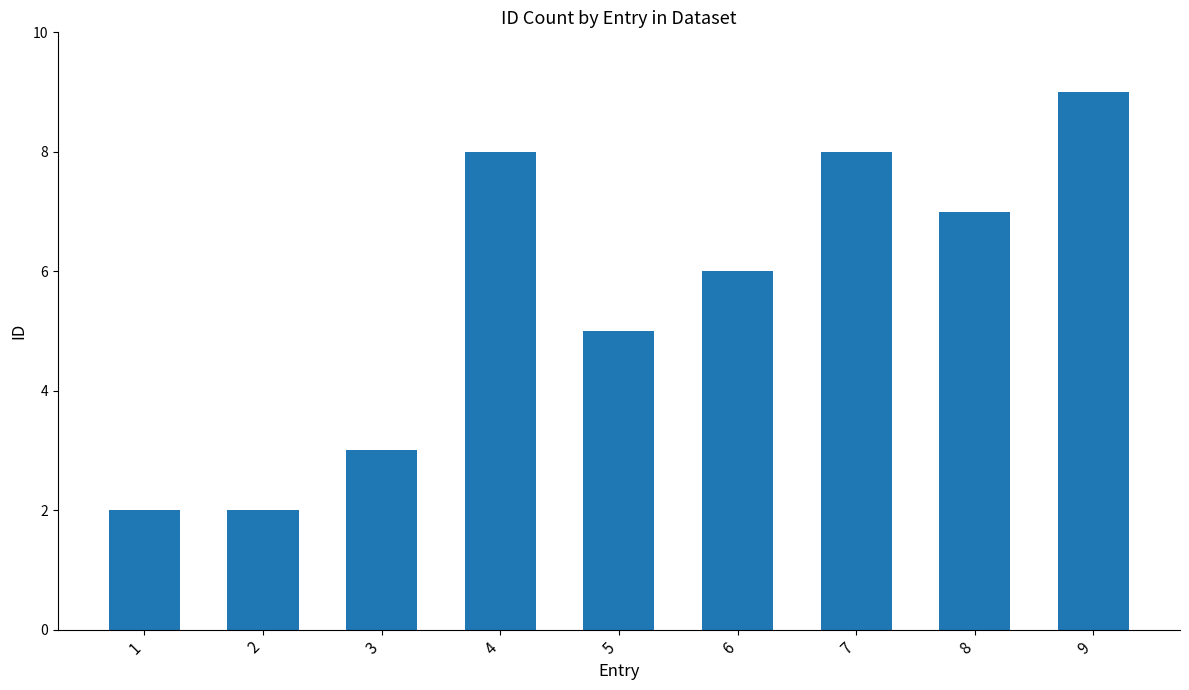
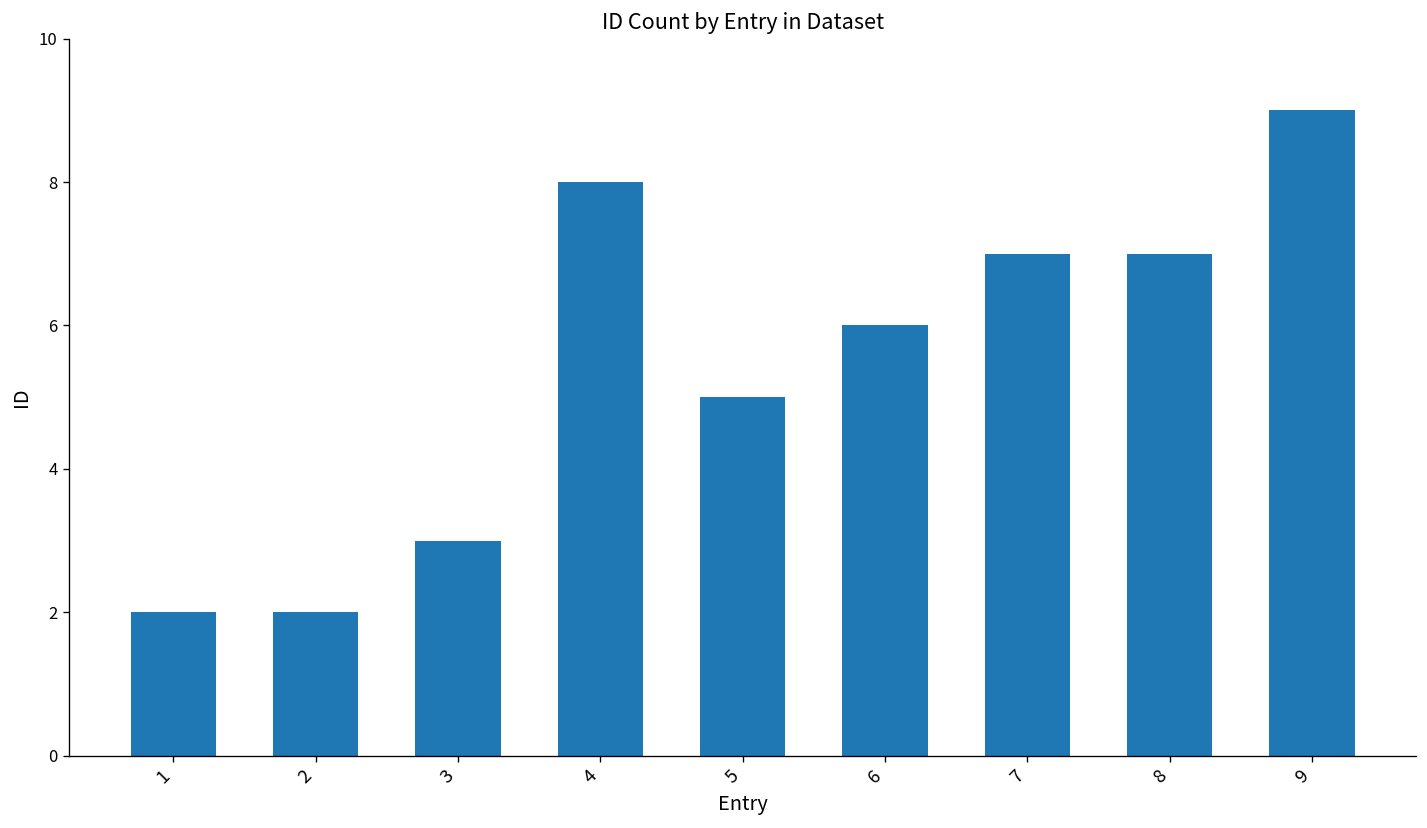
7: 8 -> 7
